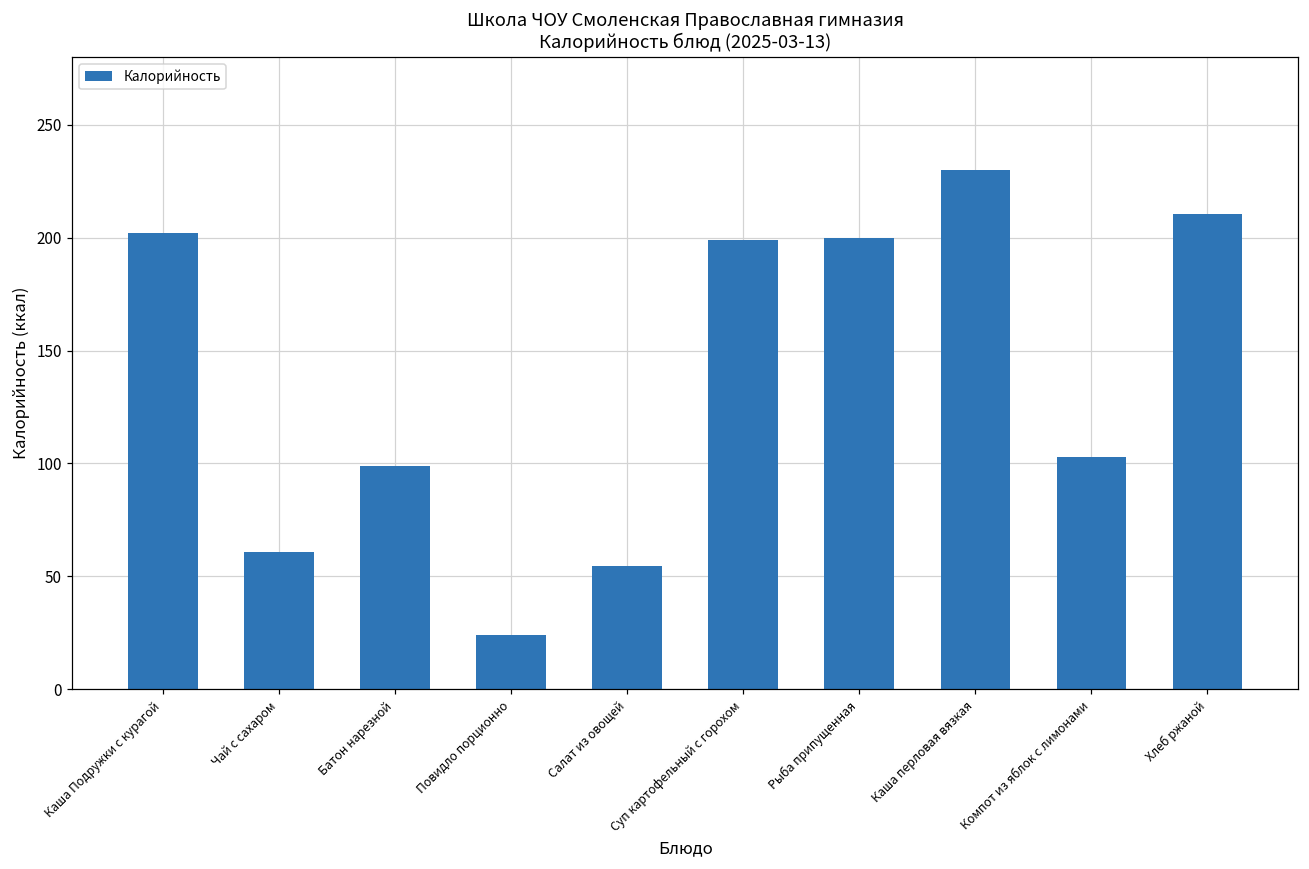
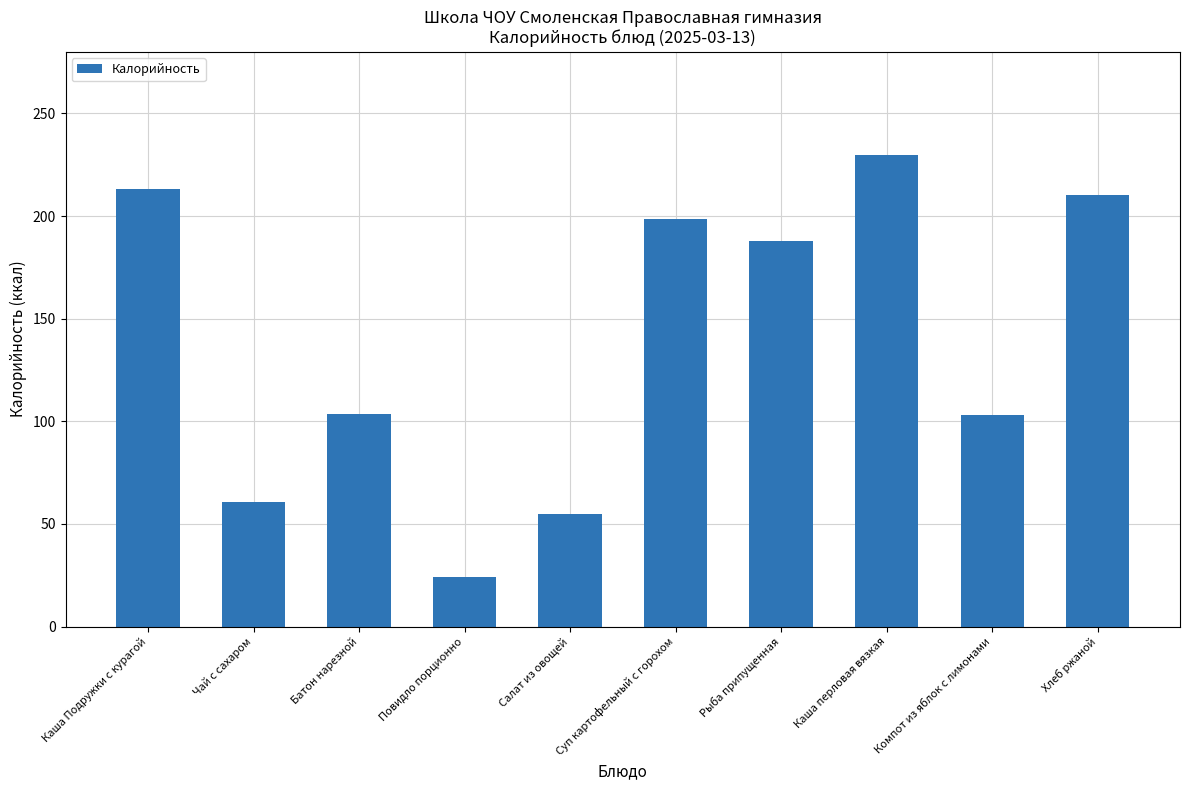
Каша Подружки с курагой: 202 -> 213
Батон нарезной: 99 -> 104
Рыба припущенная: 200 -> 188
